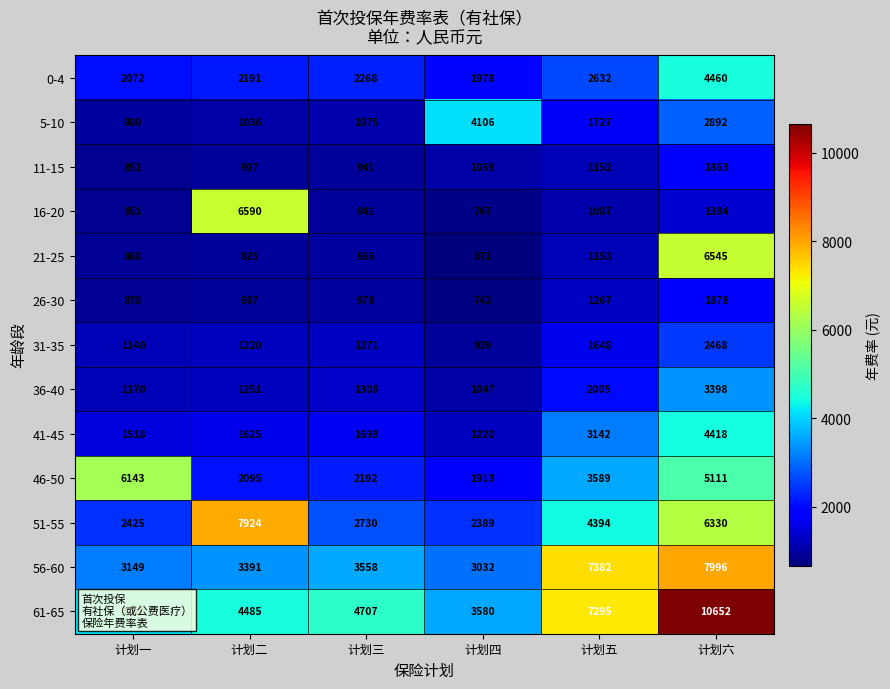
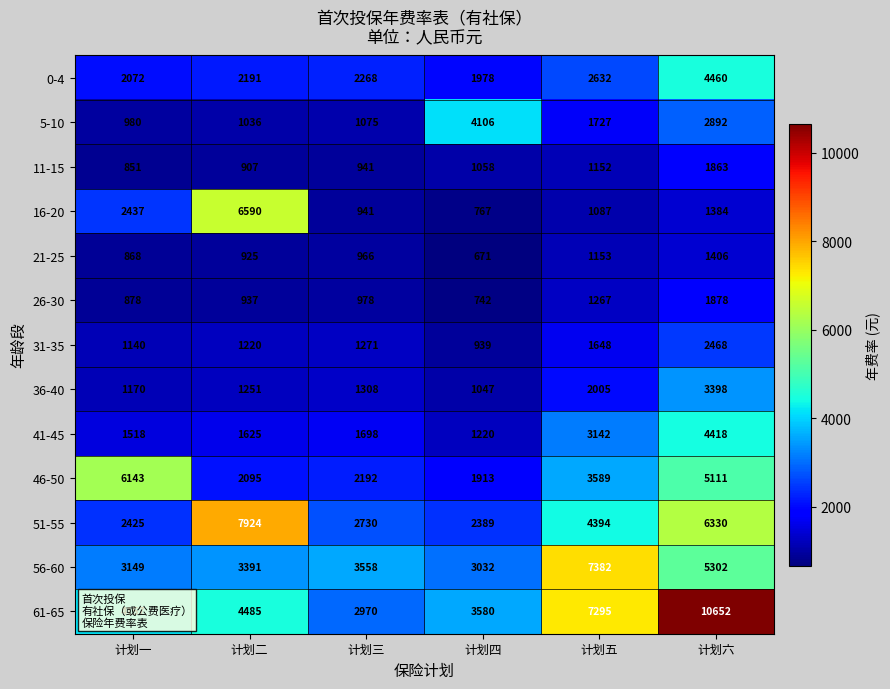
16-20, 计划一: 851 -> 2437
21-25, 计划六: 6545 -> 1406
56-60, 计划六: 7996 -> 5302
61-65, 计划三: 4707 -> 2970
